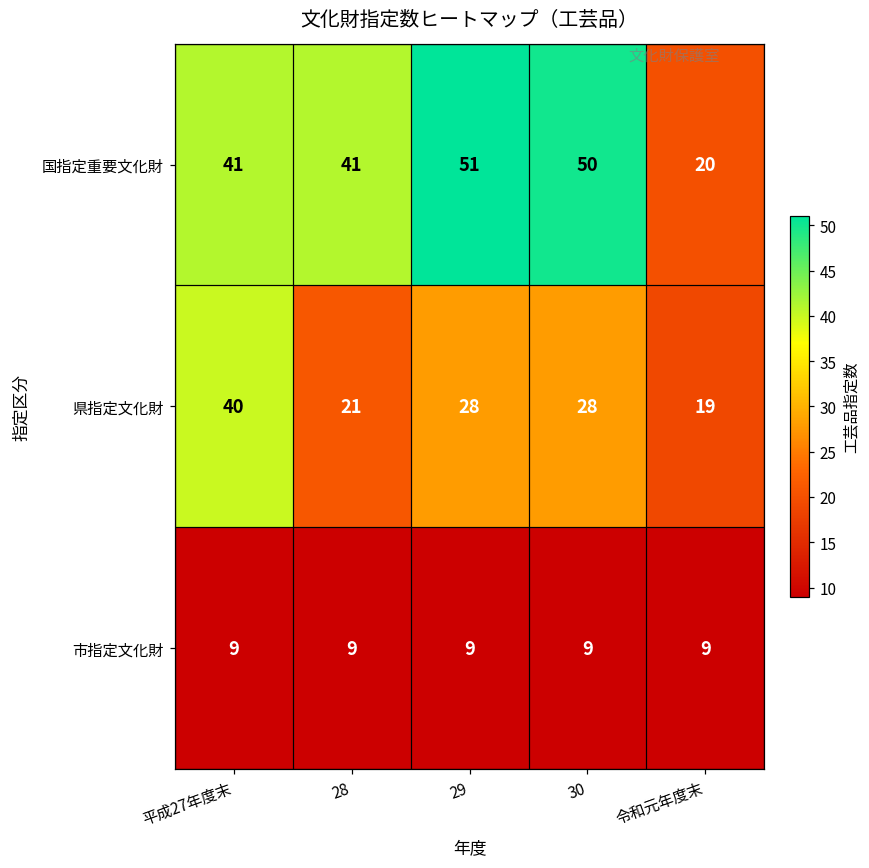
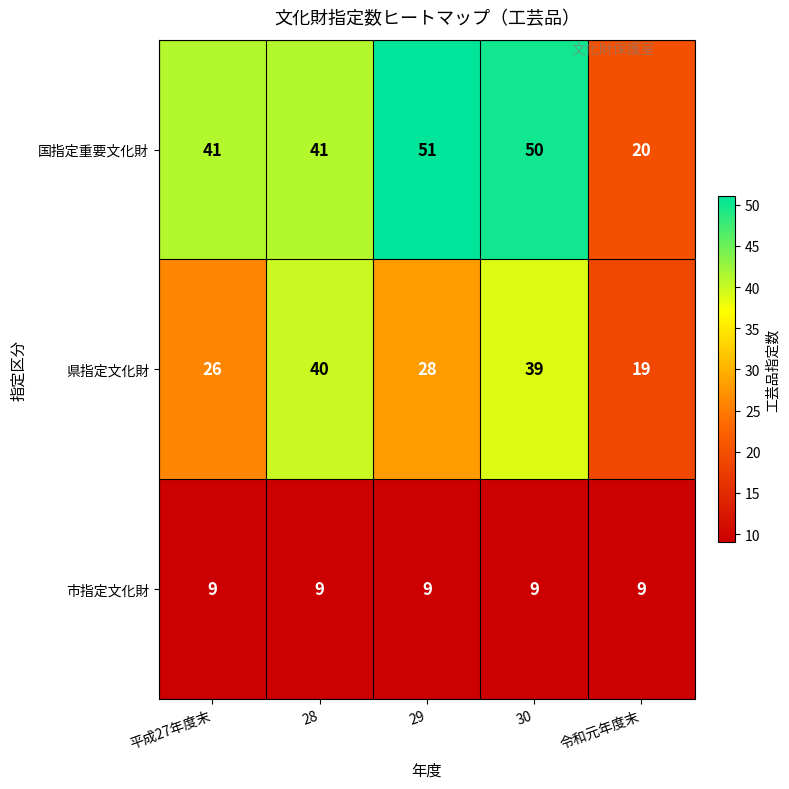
県指定文化財, 平成27年度末: 40 -> 26
県指定文化財, 28: 21 -> 40
県指定文化財, 30: 28 -> 39
